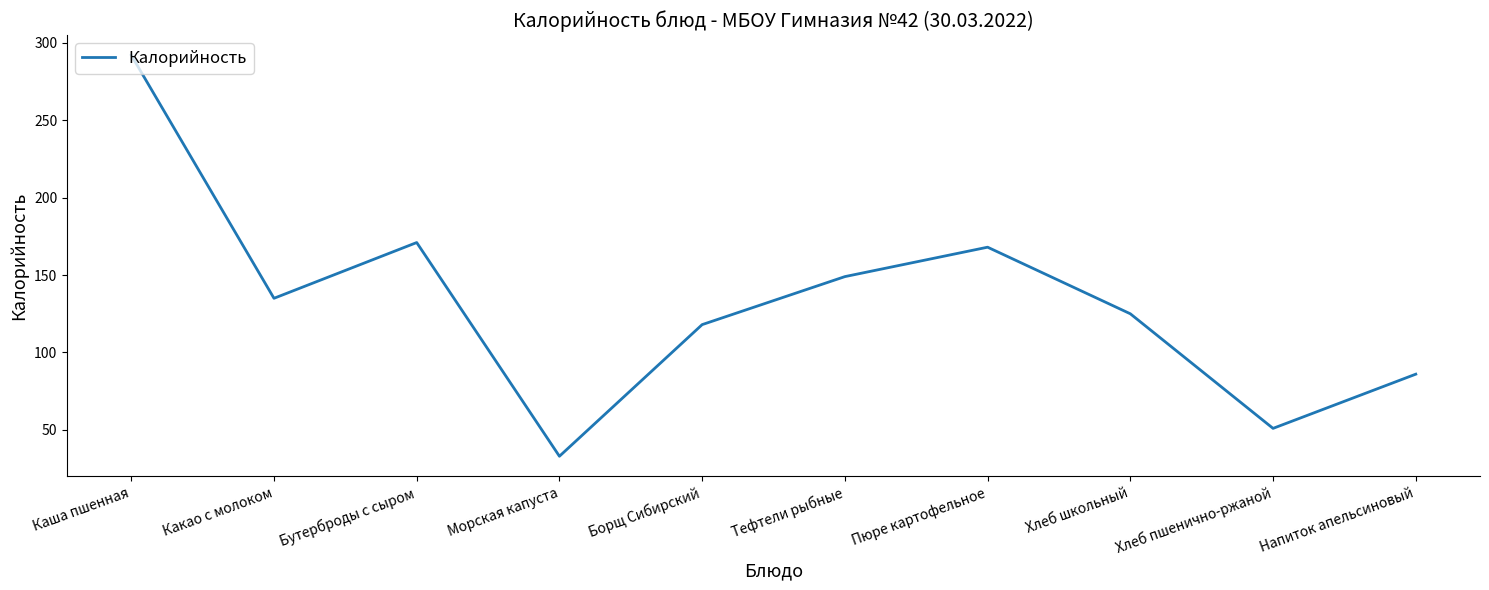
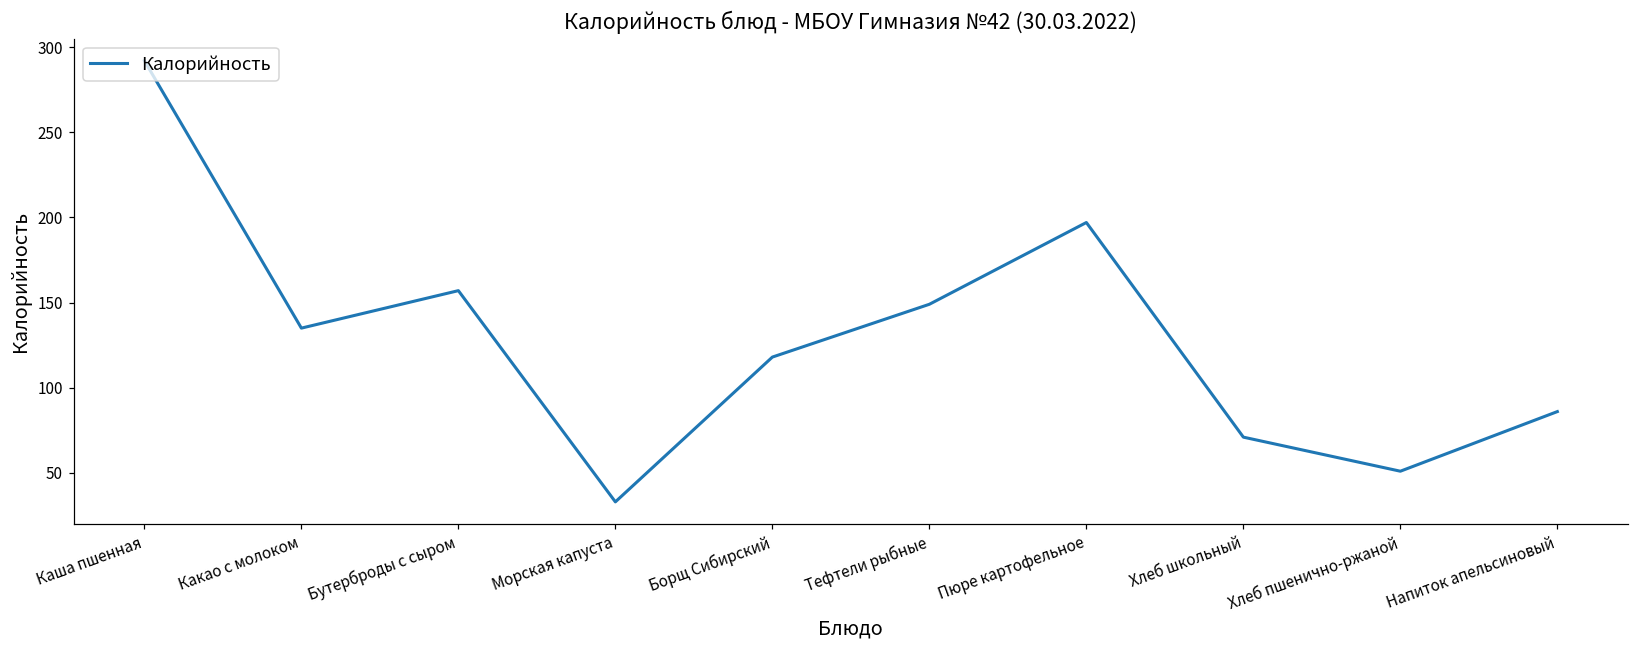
Бутерброды с сыром: 171 -> 157
Пюре картофельное: 168 -> 197
Хлеб школьный: 125 -> 71
